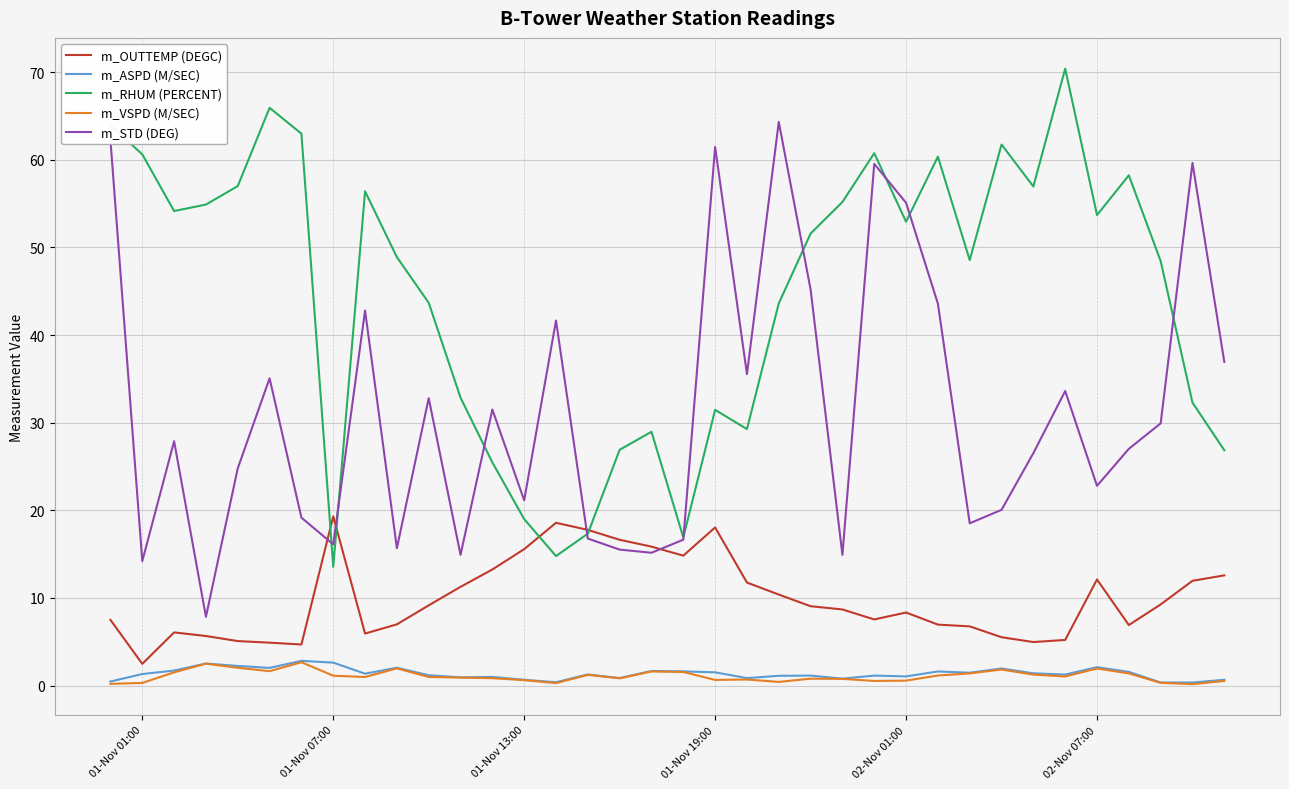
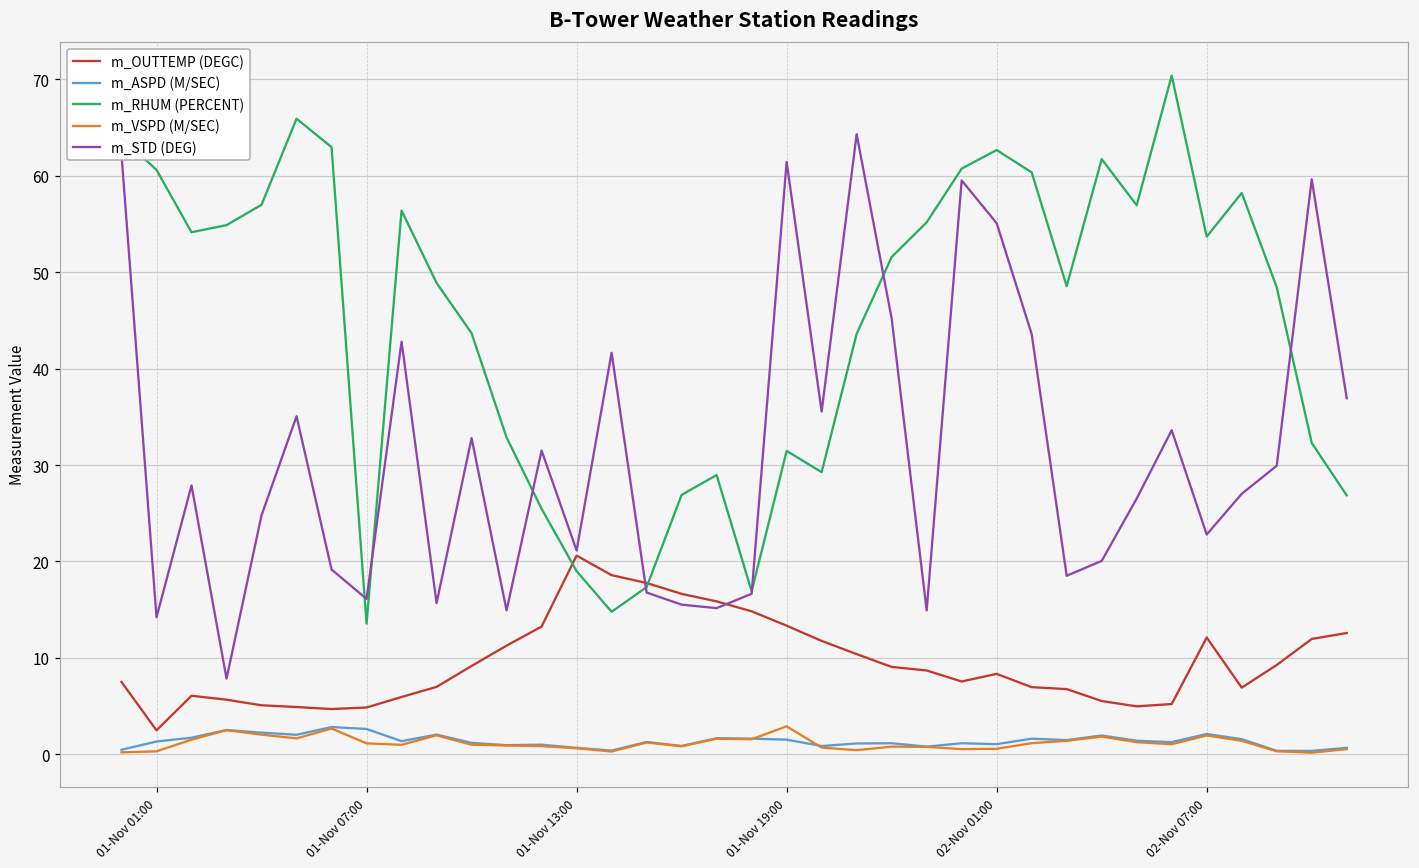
m_OUTTEMP (DEGC), 01-Nov 07:00: 19 -> 5
m_OUTTEMP (DEGC), 01-Nov 13:00: 16 -> 21
m_OUTTEMP (DEGC), 01-Nov 19:00: 18 -> 13
m_VSPD (M/SEC), 01-Nov 19:00: 1 -> 3
m_RHUM (PERCENT), 02-Nov 01:00: 53 -> 63
